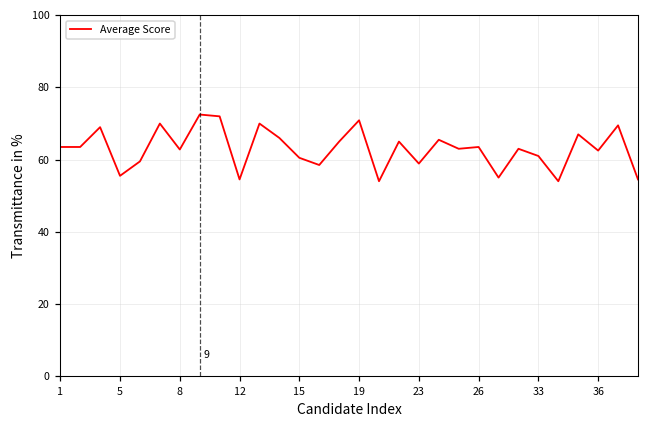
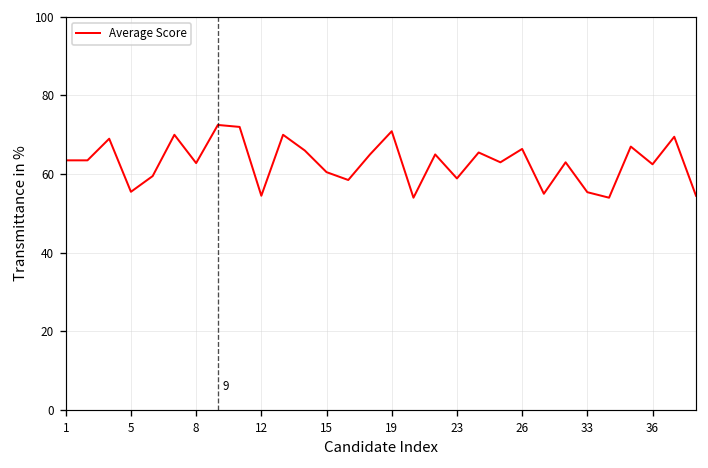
26: 64 -> 66
33: 61 -> 55
